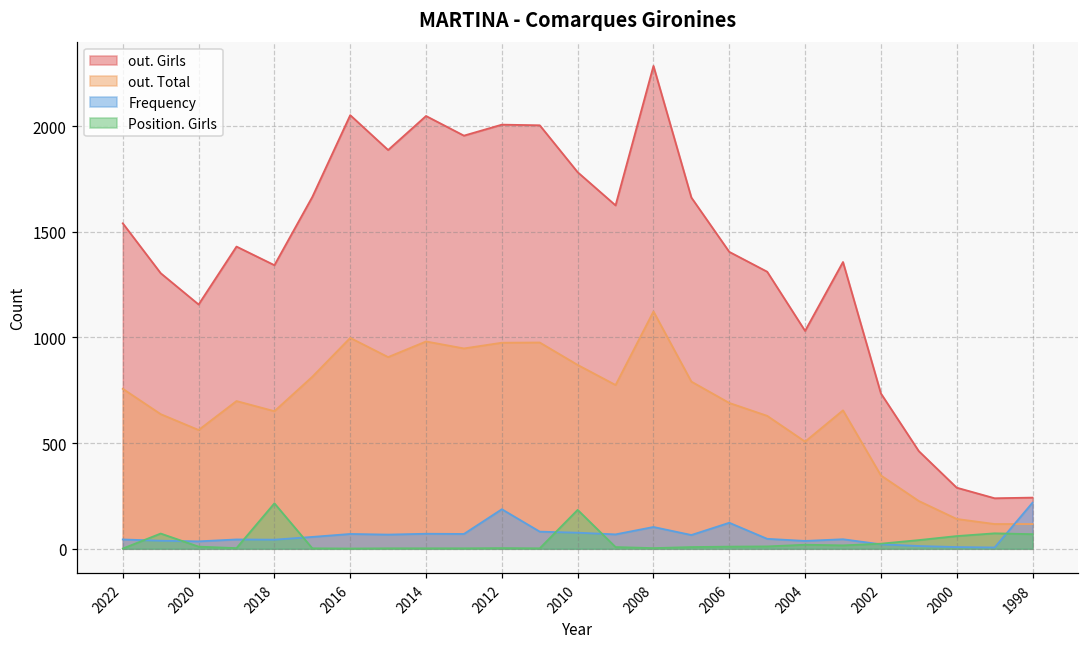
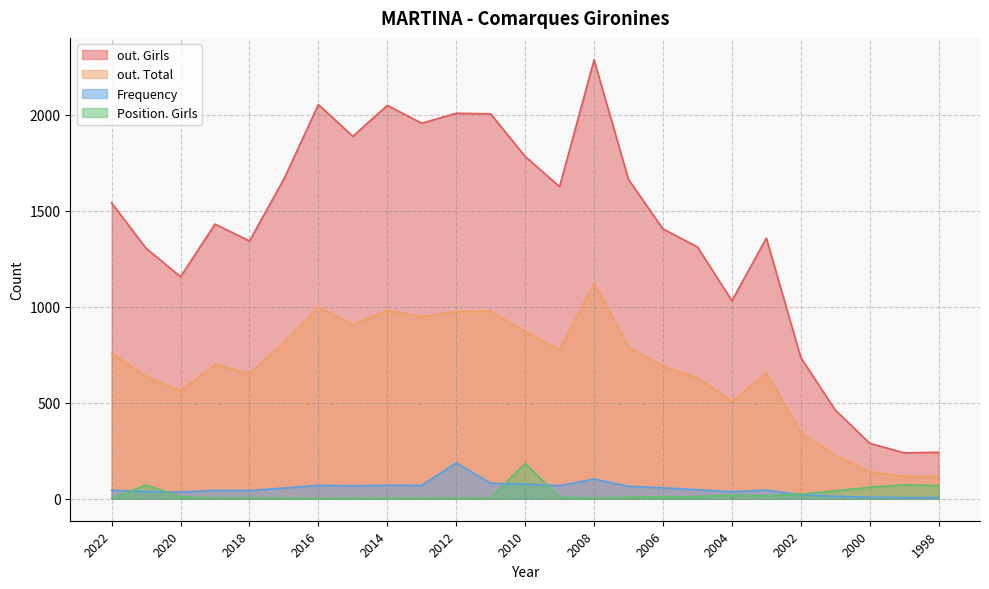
Position. Girls, 2018: 220 -> 0
Frequency, 2006: 120 -> 60
Frequency, 1998: 220 -> 10
